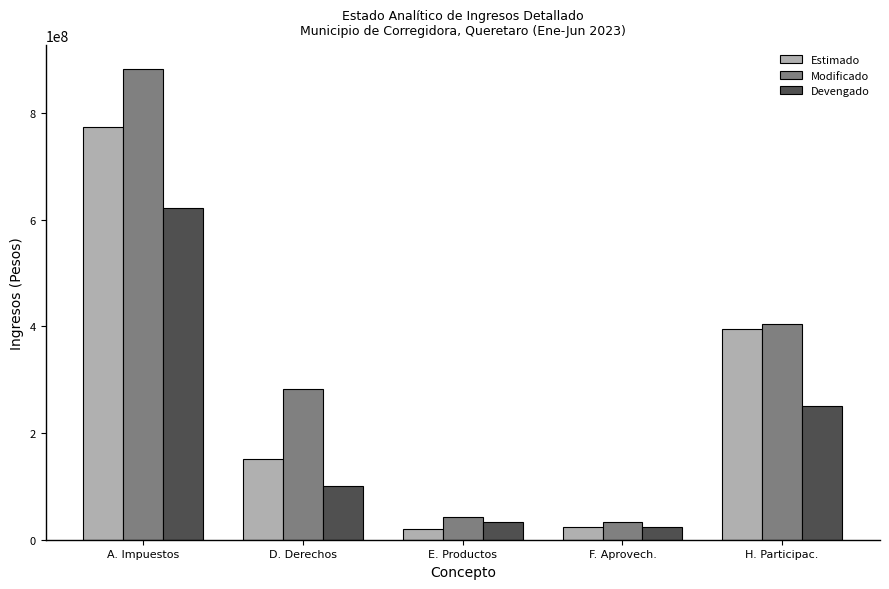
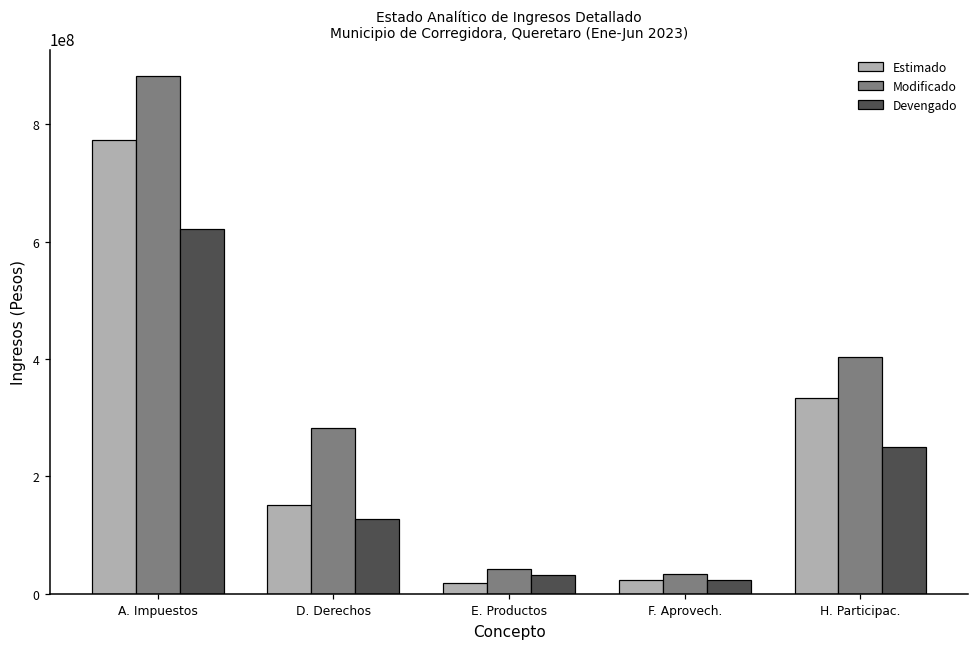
Devengado, D. Derechos: 100000000 -> 130000000
Estimado, H. Participac.: 390000000 -> 330000000
